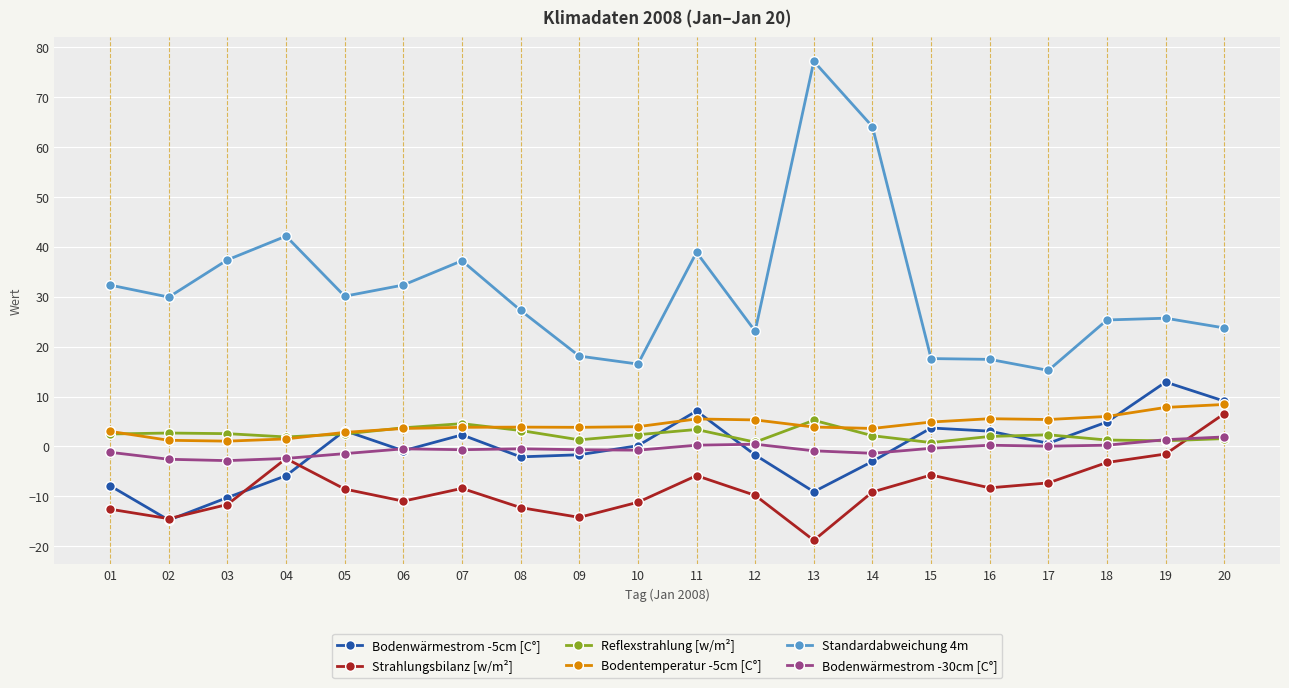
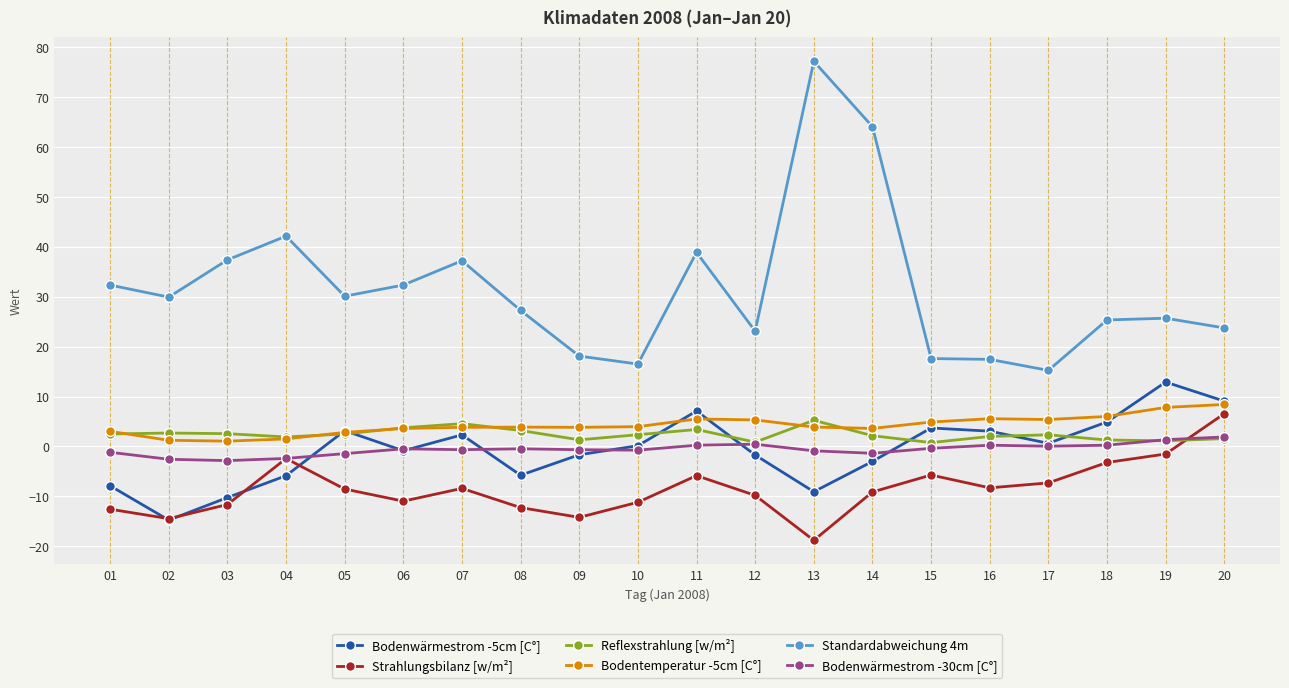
Bodenwärmestrom -5cm [C°], 08: -2 -> -6
